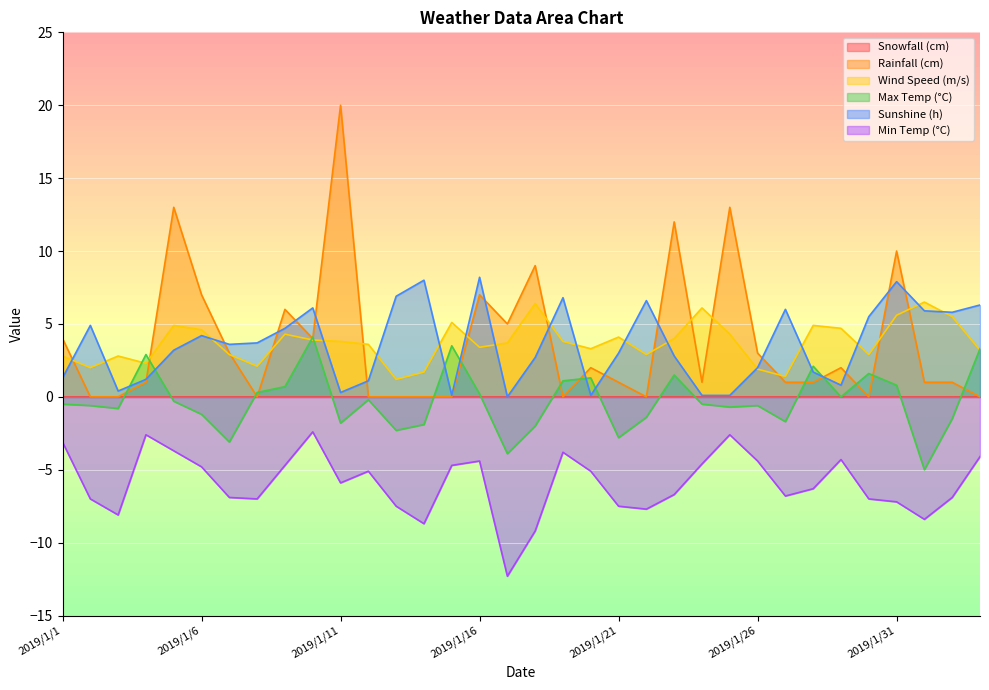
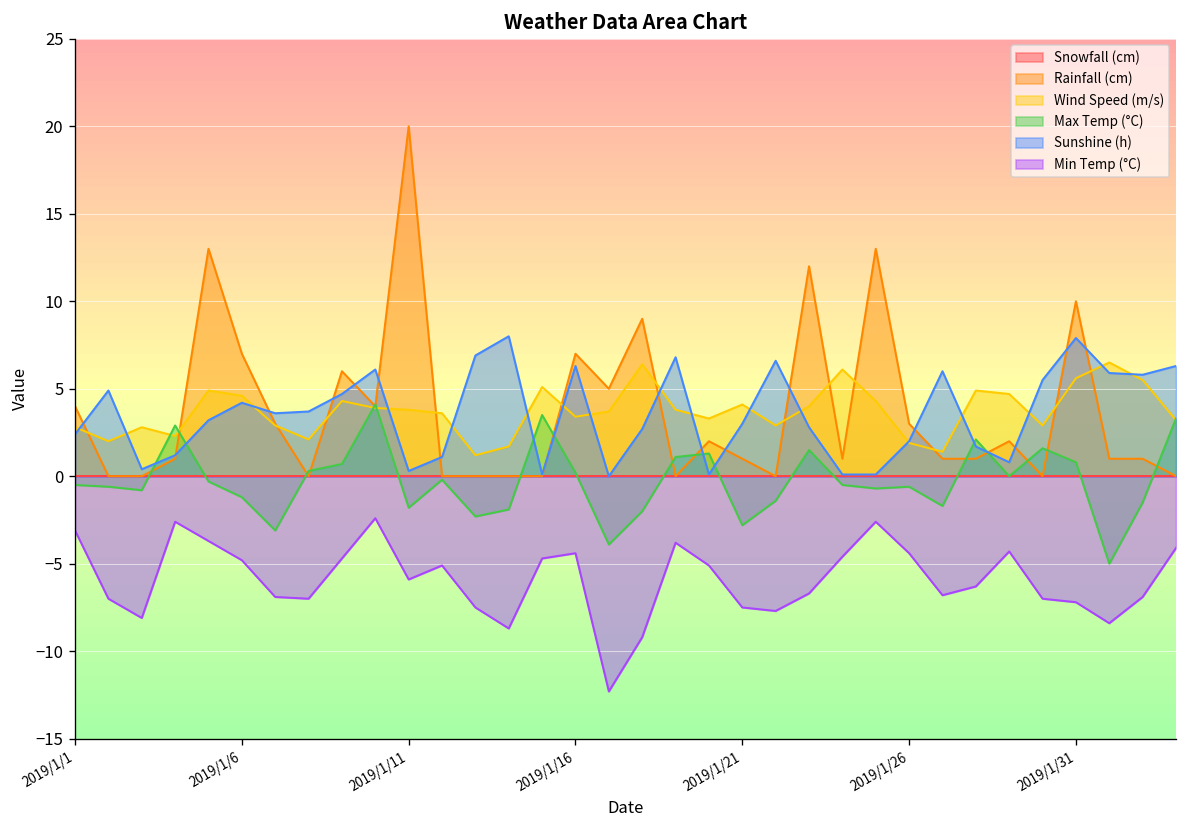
Sunshine (h), 2019/1/1: 1.3 -> 2.4
Sunshine (h), 2019/1/16: 8.2 -> 6.3
